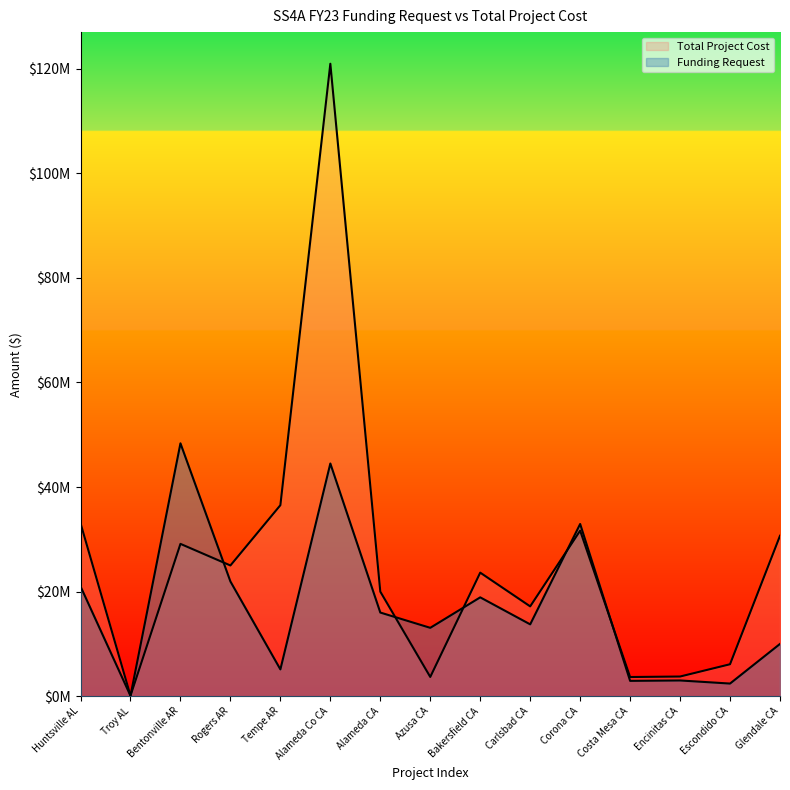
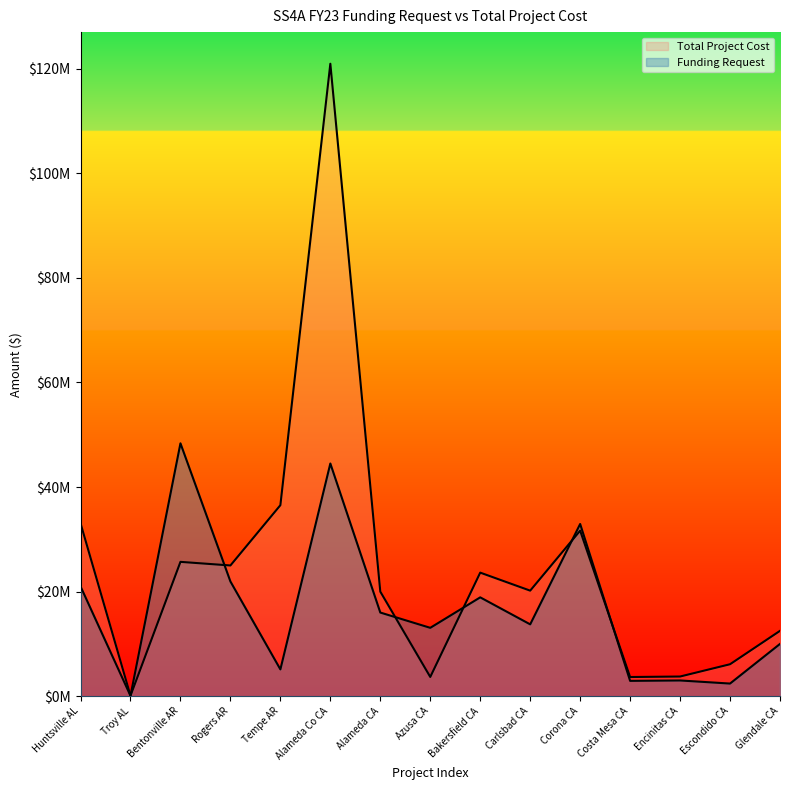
Total Project Cost, Bentonville AR: $29000000 -> $26000000
Total Project Cost, Carlsbad CA: $17000000 -> $20000000
Total Project Cost, Glendale CA: $31000000 -> $13000000
